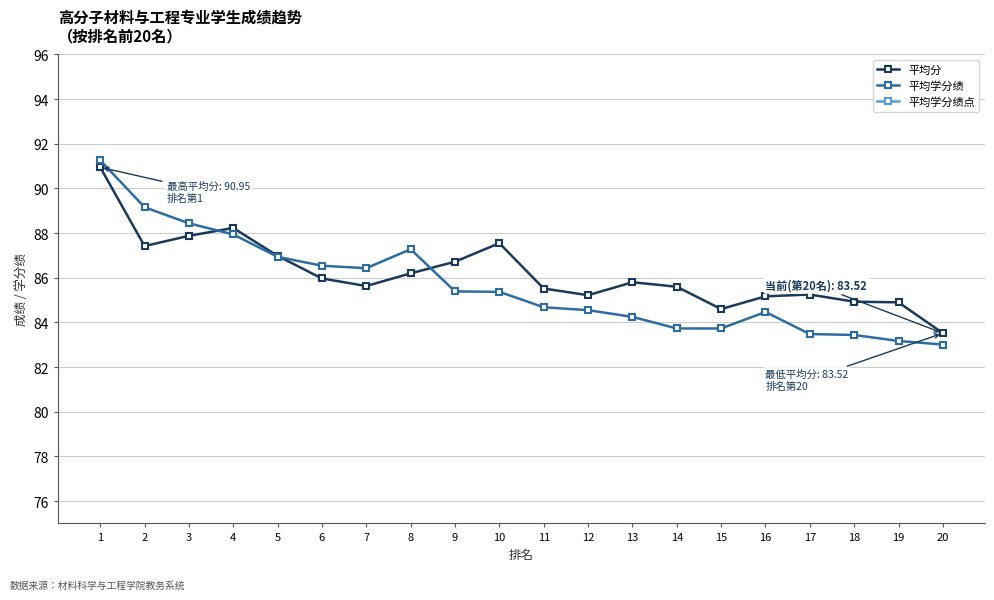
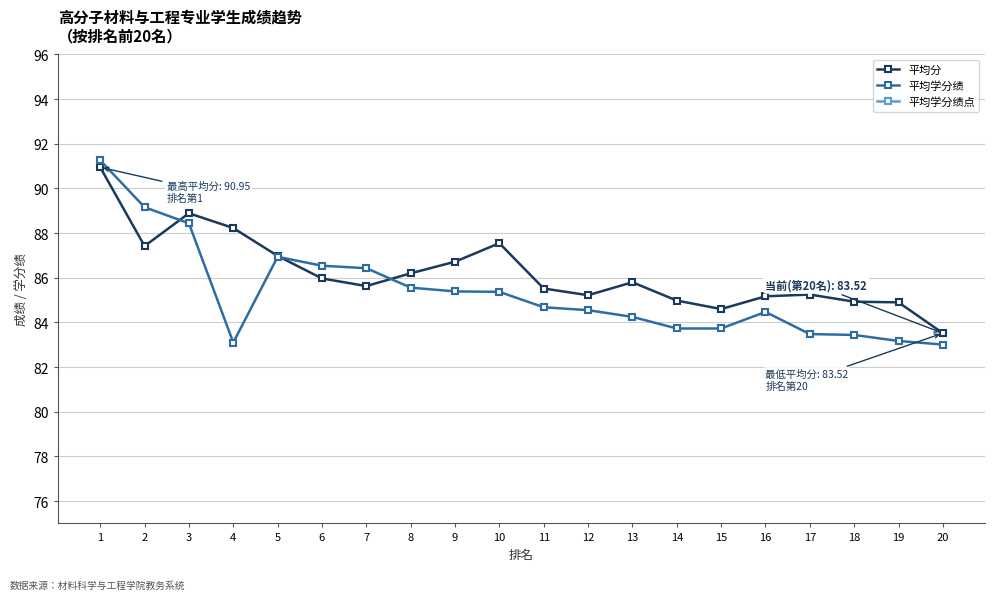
平均分, 3: 87.9 -> 88.9
平均学分绩, 4: 87.9 -> 83.1
平均学分绩, 8: 87.3 -> 85.6
平均分, 14: 85.6 -> 85.0
